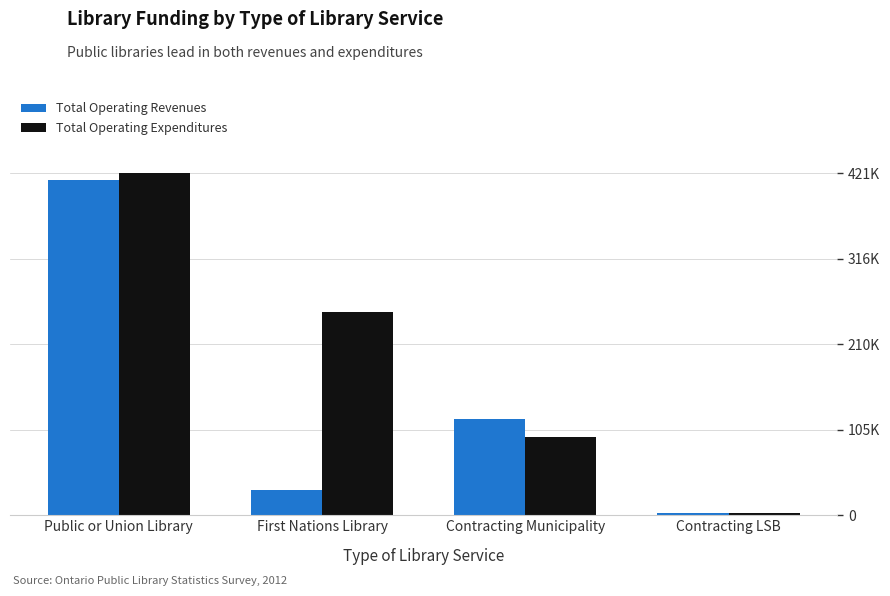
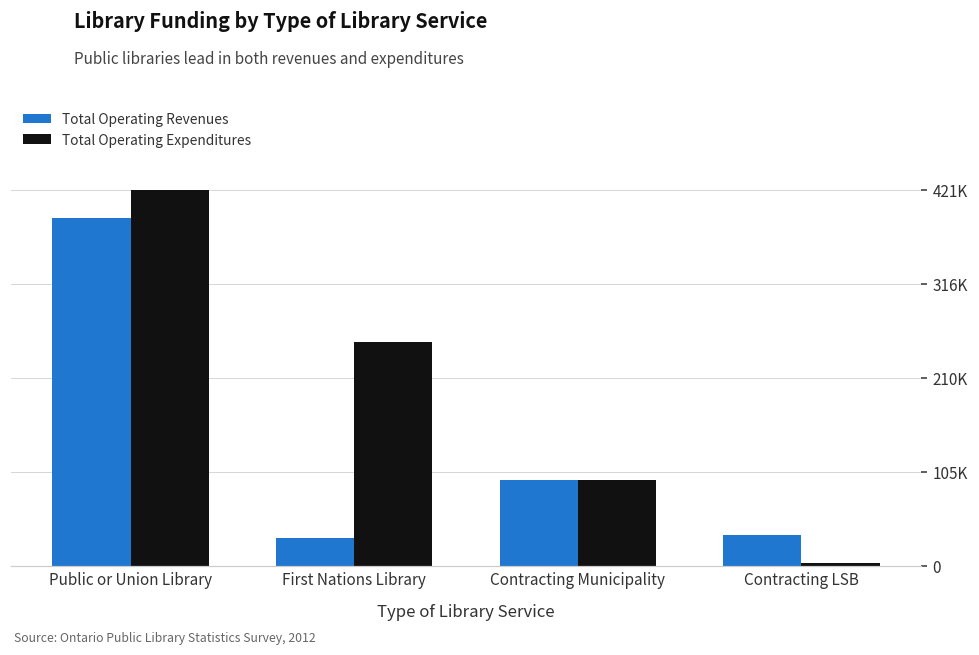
Total Operating Revenues, Public or Union Library: 410000 -> 390000
Total Operating Revenues, Contracting Municipality: 120000 -> 100000
Total Operating Revenues, Contracting LSB: 0 -> 40000
